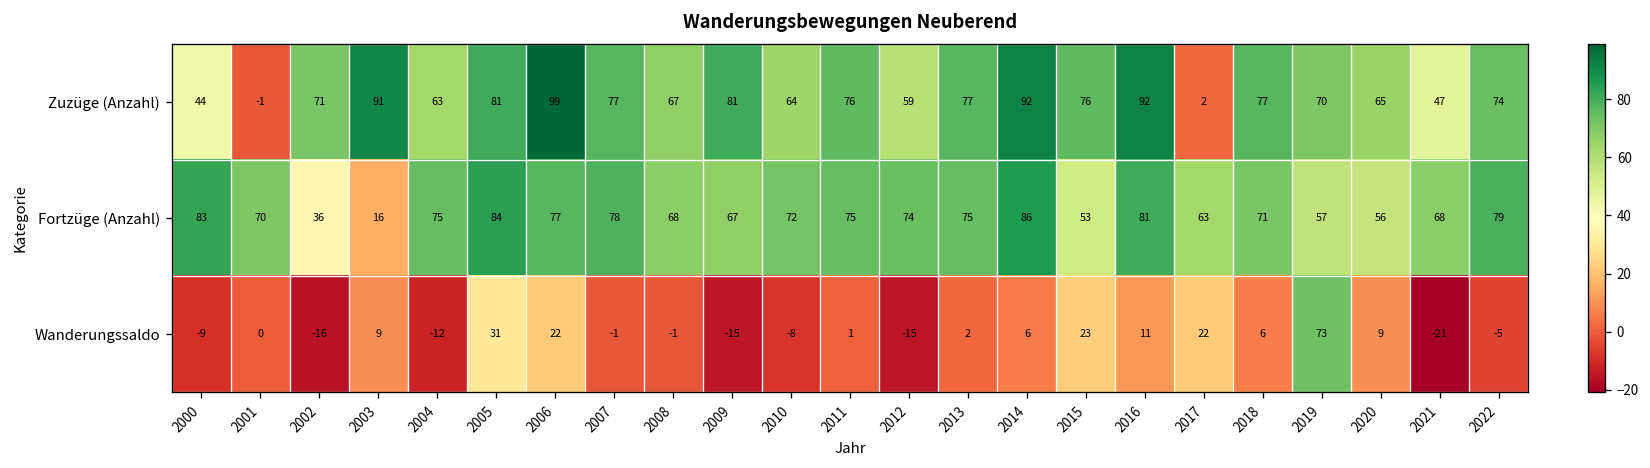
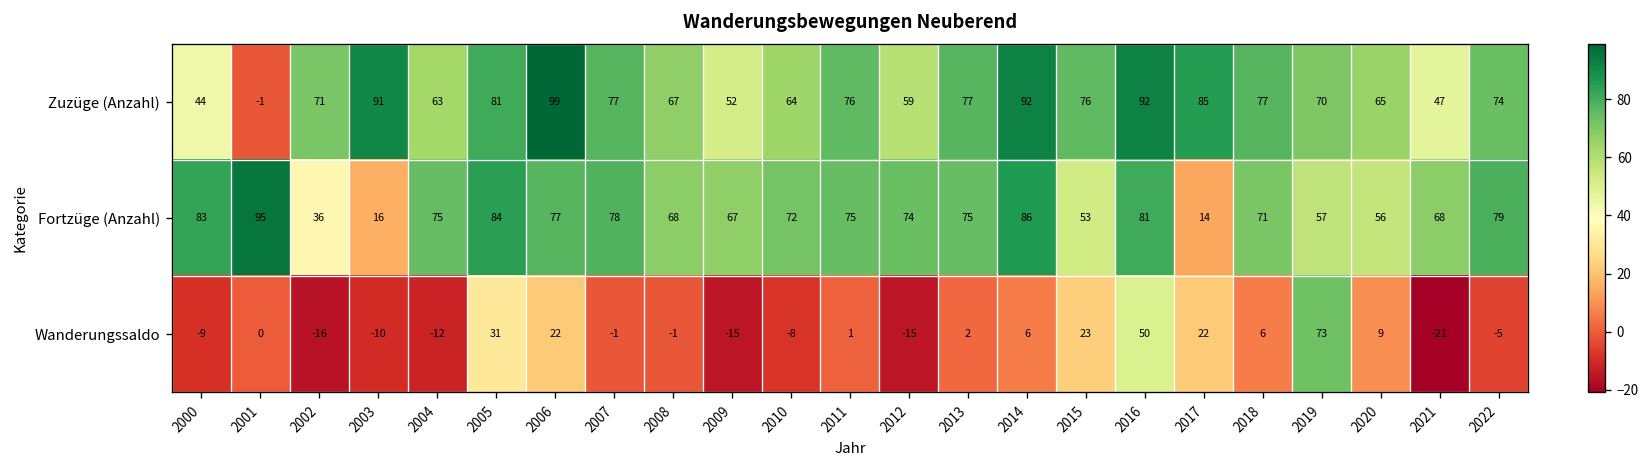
Zuzüge (Anzahl), 2009: 81 -> 52
Zuzüge (Anzahl), 2017: 2 -> 85
Fortzüge (Anzahl), 2001: 70 -> 95
Fortzüge (Anzahl), 2017: 63 -> 14
Wanderungssaldo, 2003: 9 -> -10
Wanderungssaldo, 2016: 11 -> 50
